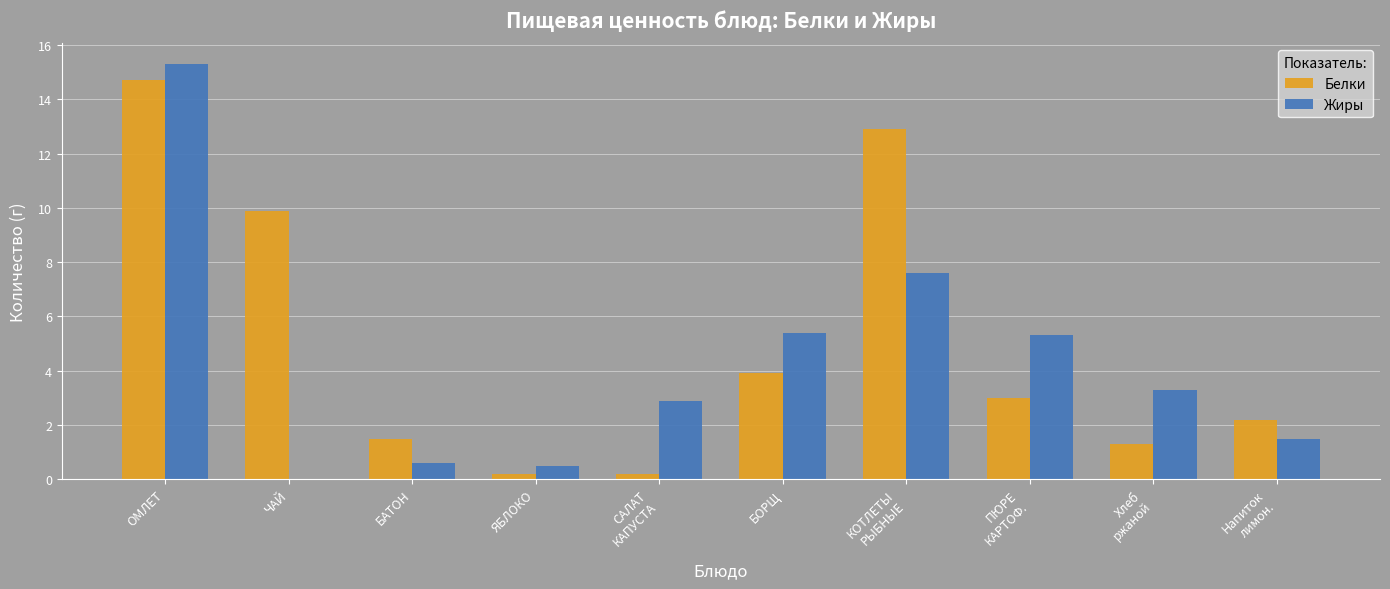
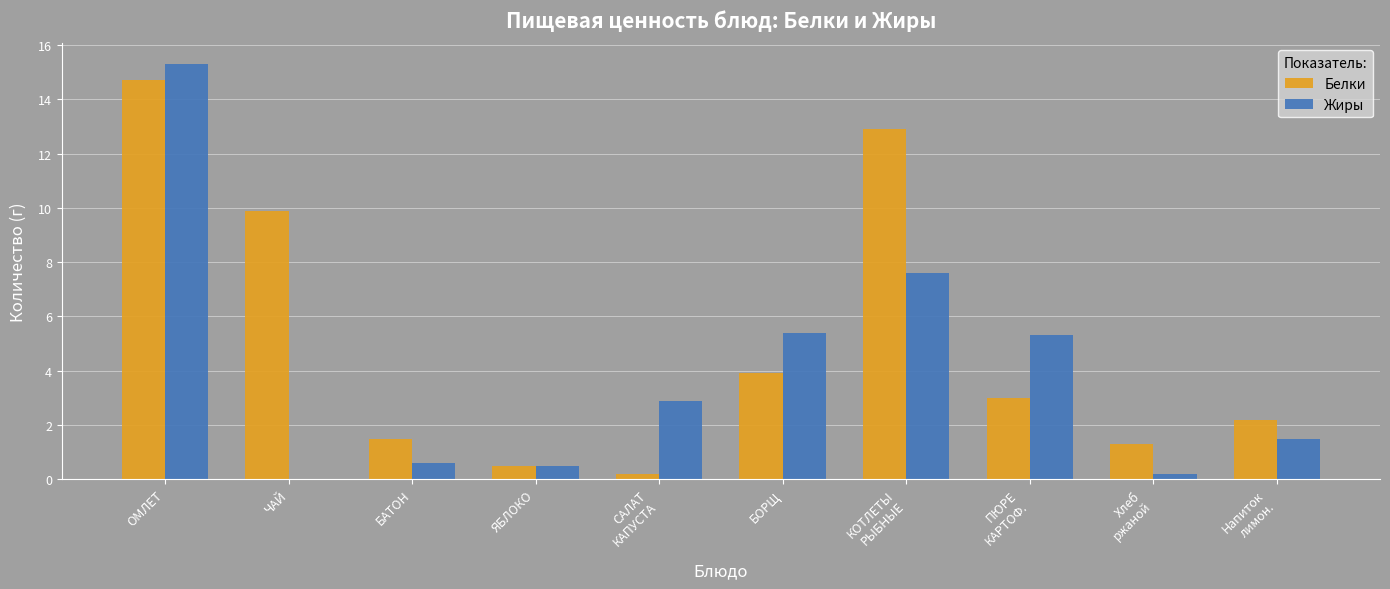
Белки, ЯБЛОКО: 0.2 -> 0.5
Жиры, Хлеб ржаной: 3.3 -> 0.2
